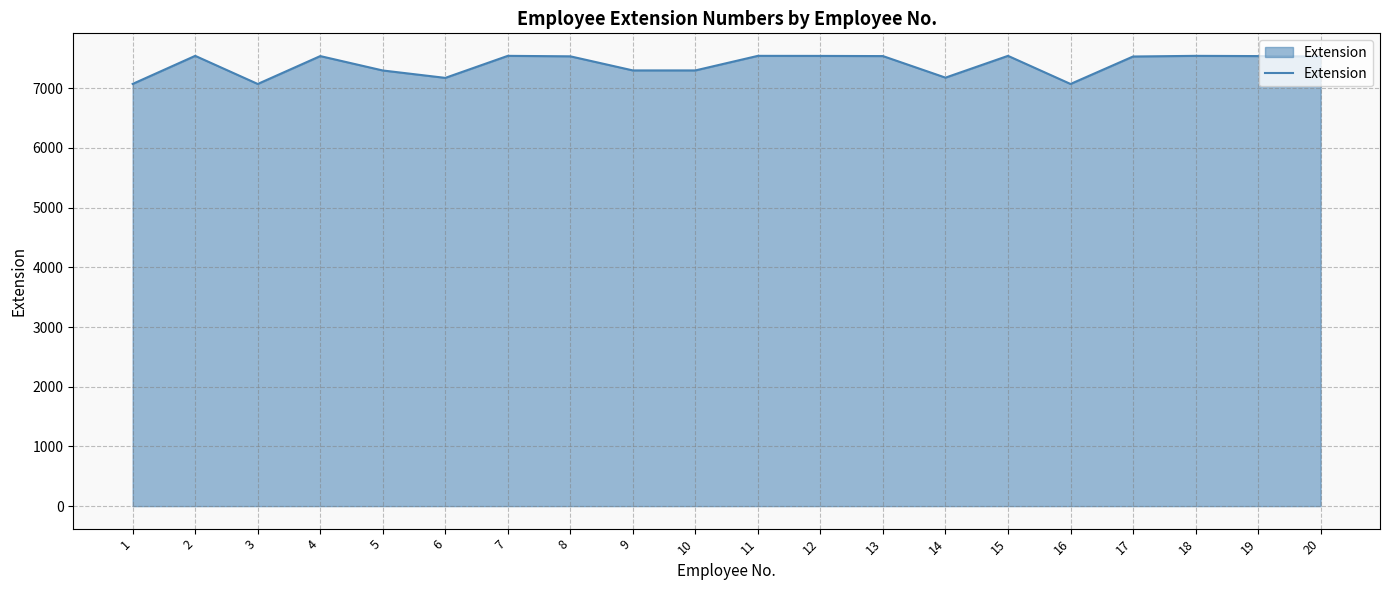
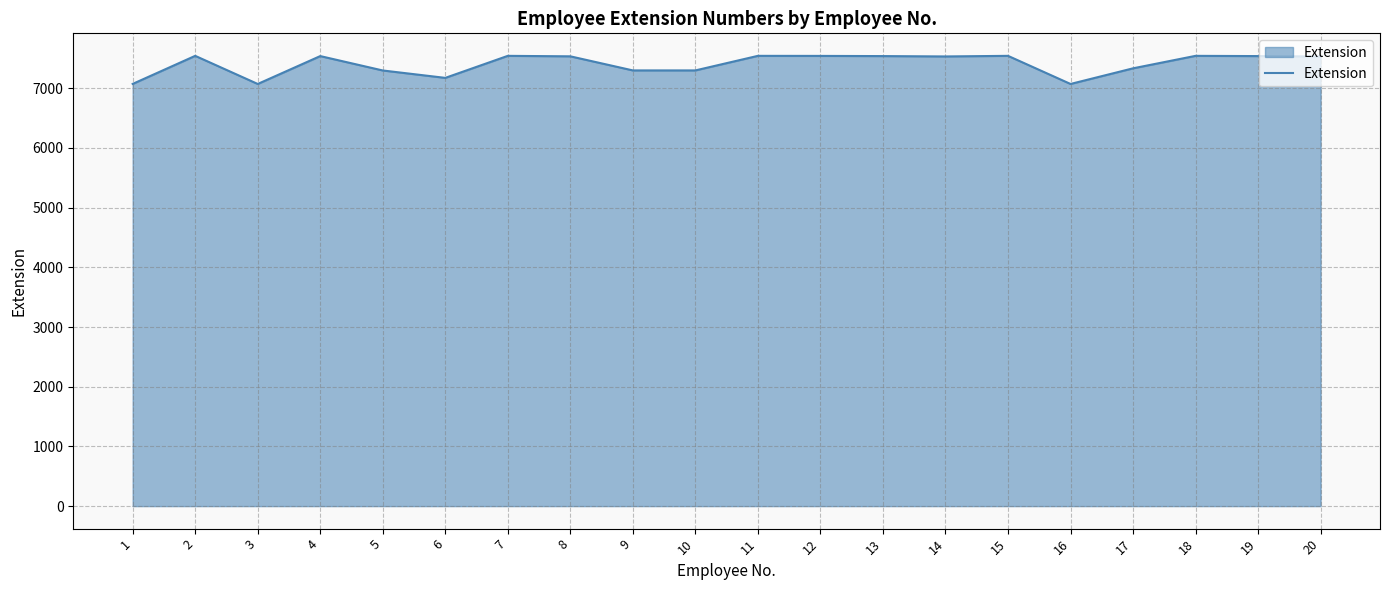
14: 7200 -> 7500
17: 7500 -> 7300
